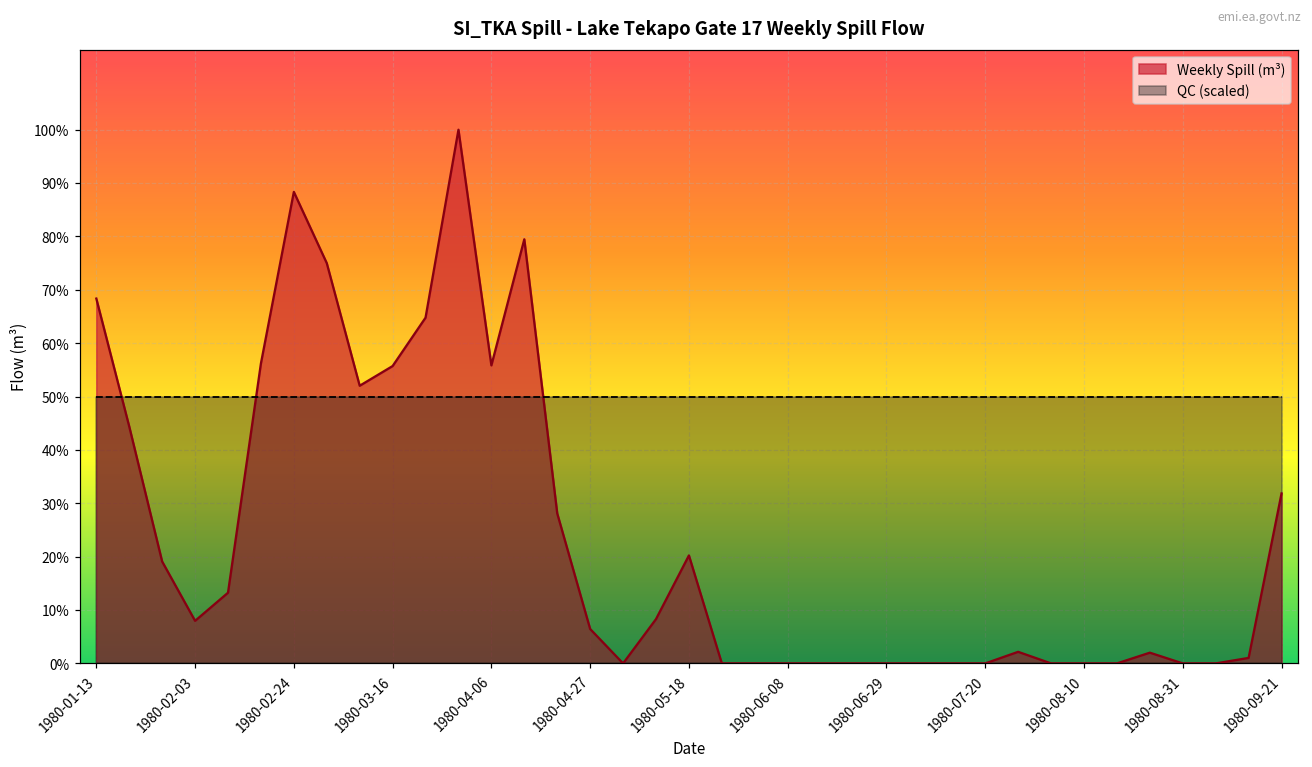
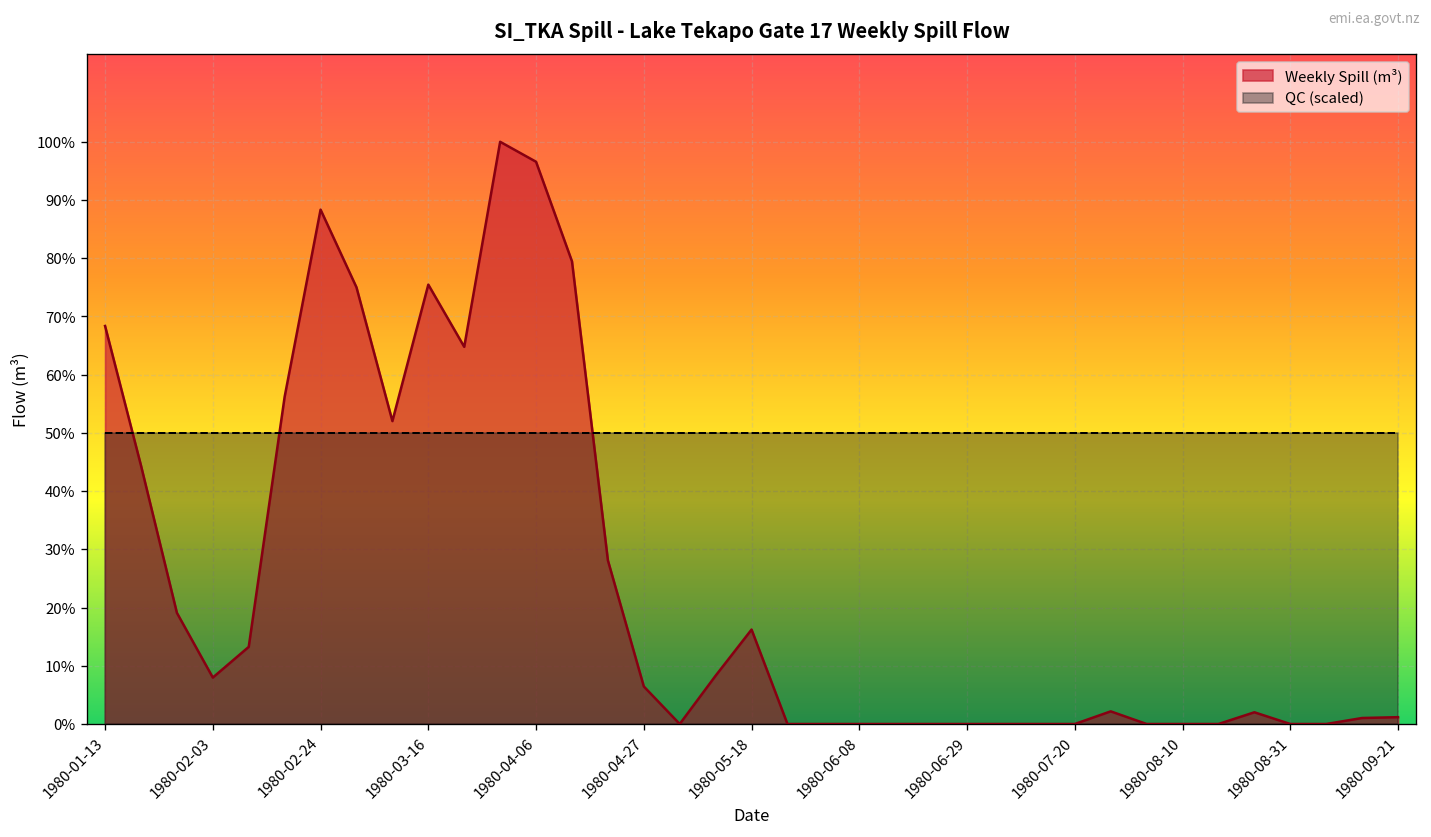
Weekly Spill (m³), 1980-03-16: 56% -> 75%
Weekly Spill (m³), 1980-04-06: 56% -> 97%
Weekly Spill (m³), 1980-05-18: 20% -> 16%
Weekly Spill (m³), 1980-09-21: 32% -> 1%
